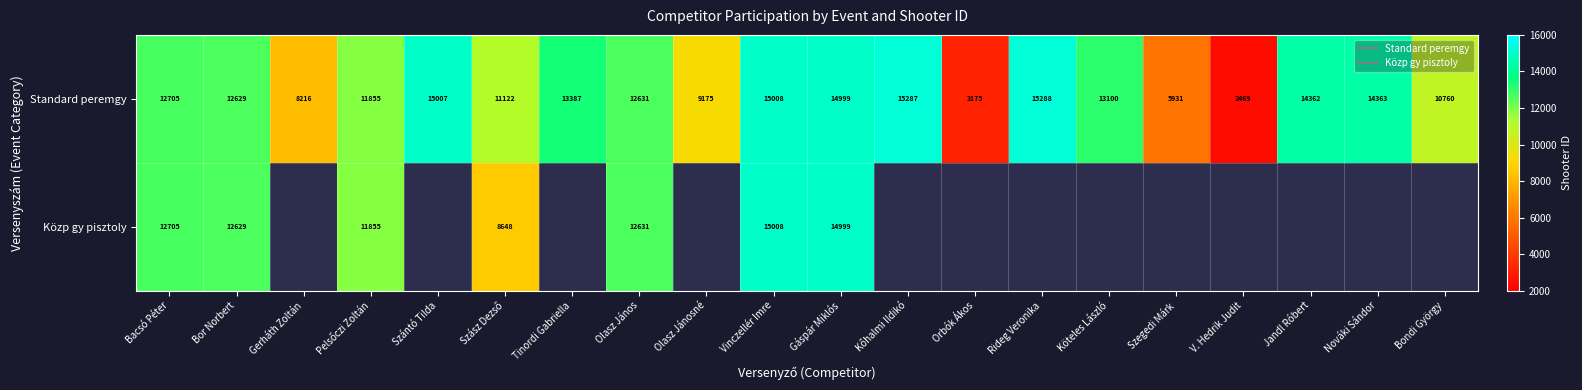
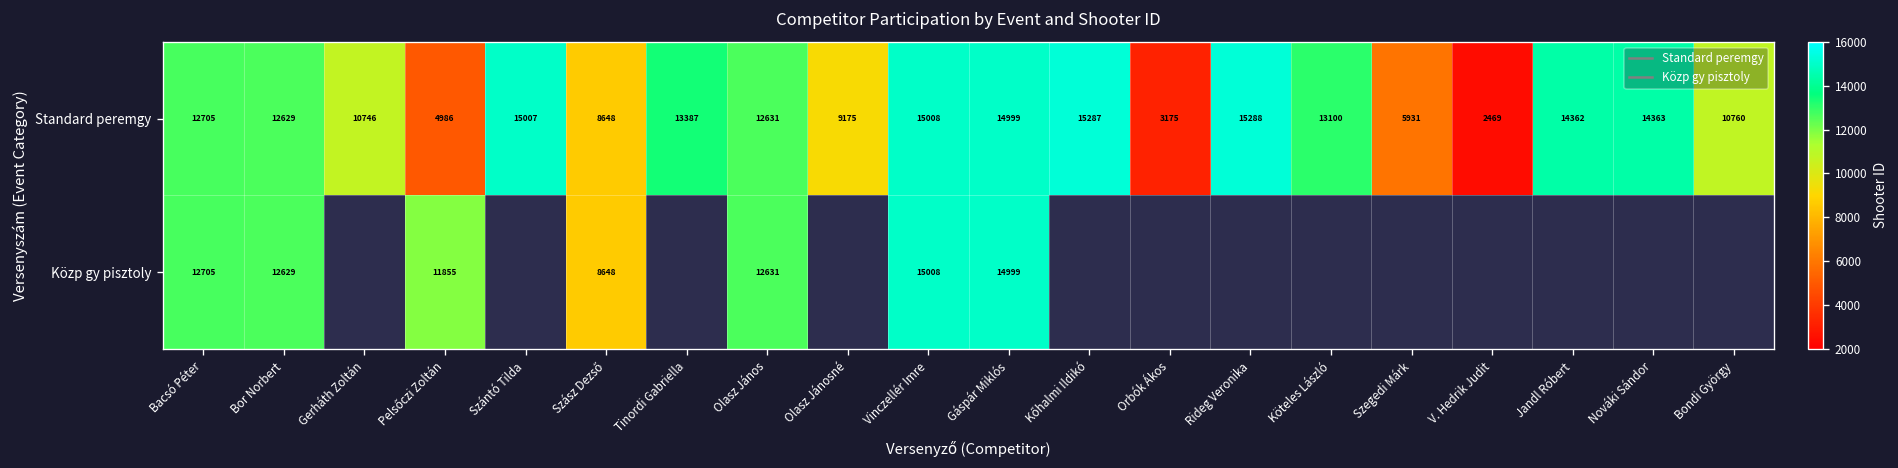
Standard peremgy, Gerháth Zoltán: 8216 -> 10746
Standard peremgy, Pelsőczi Zoltán: 11855 -> 4986
Standard peremgy, Szász Dezső: 11122 -> 8648
